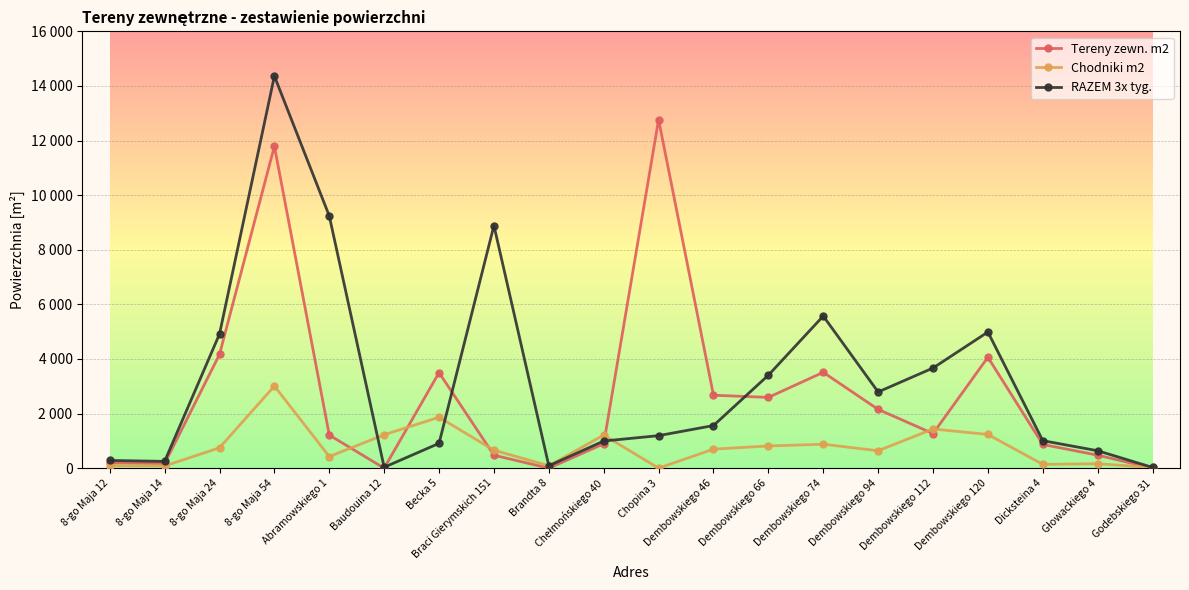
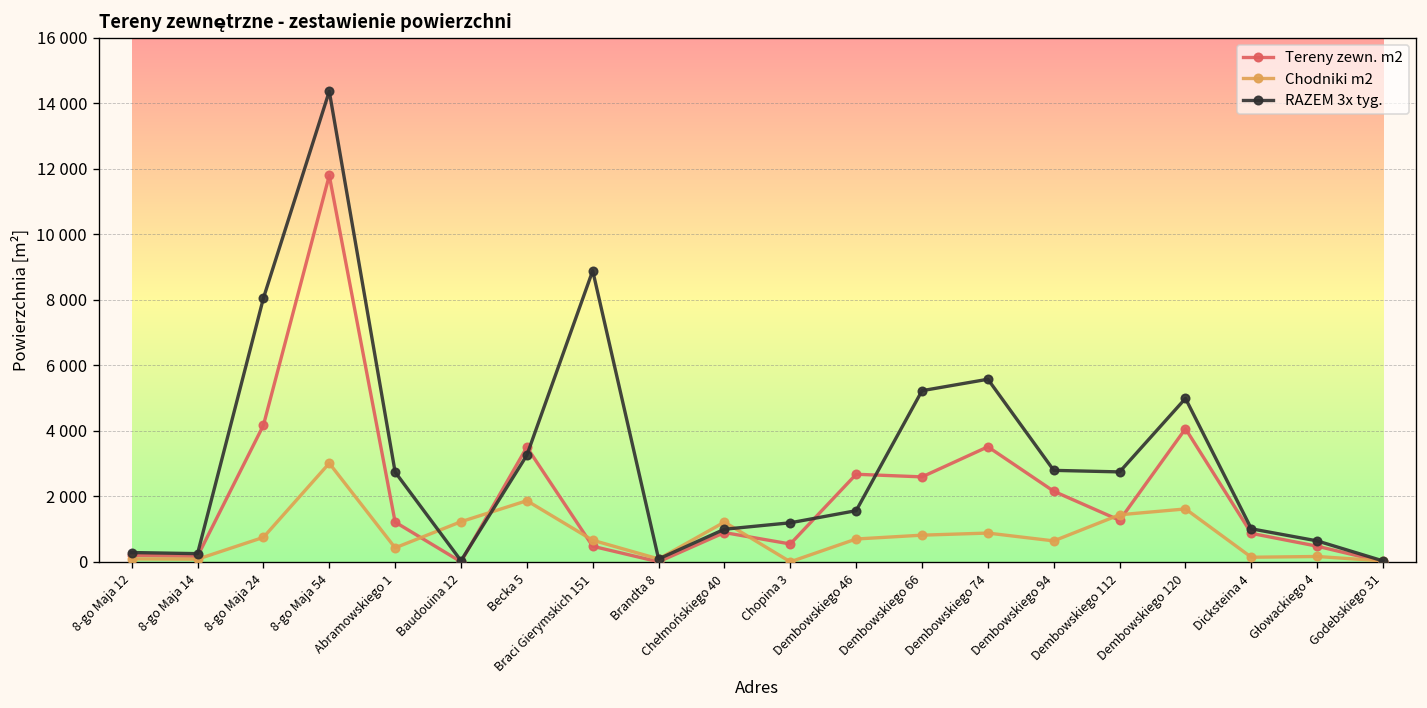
RAZEM 3x tyg., 8-go Maja 24: 4900 -> 8000
RAZEM 3x tyg., Abramowskiego 1: 9200 -> 2700
RAZEM 3x tyg., Becka 5: 900 -> 3300
Tereny zewn. m2, Chopina 3: 12800 -> 500
RAZEM 3x tyg., Dembowskiego 66: 3400 -> 5200
RAZEM 3x tyg., Dembowskiego 112: 3700 -> 2700
Chodniki m2, Dembowskiego 120: 1200 -> 1600
